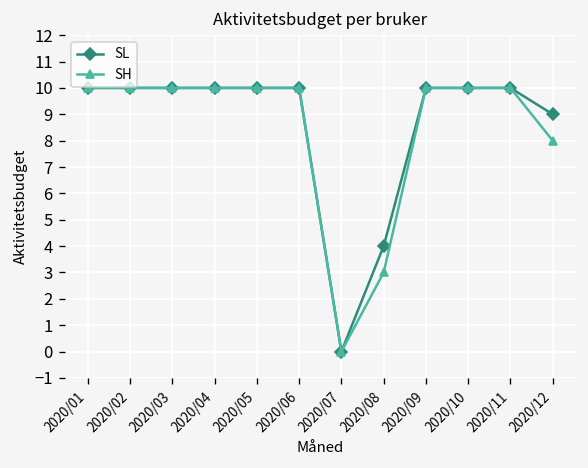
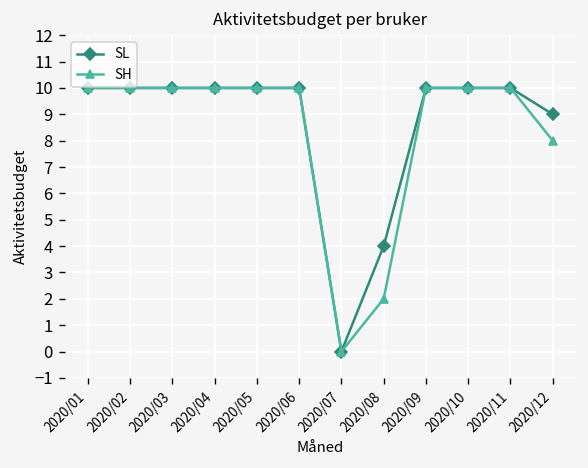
SH, 2020/08: 3 -> 2
